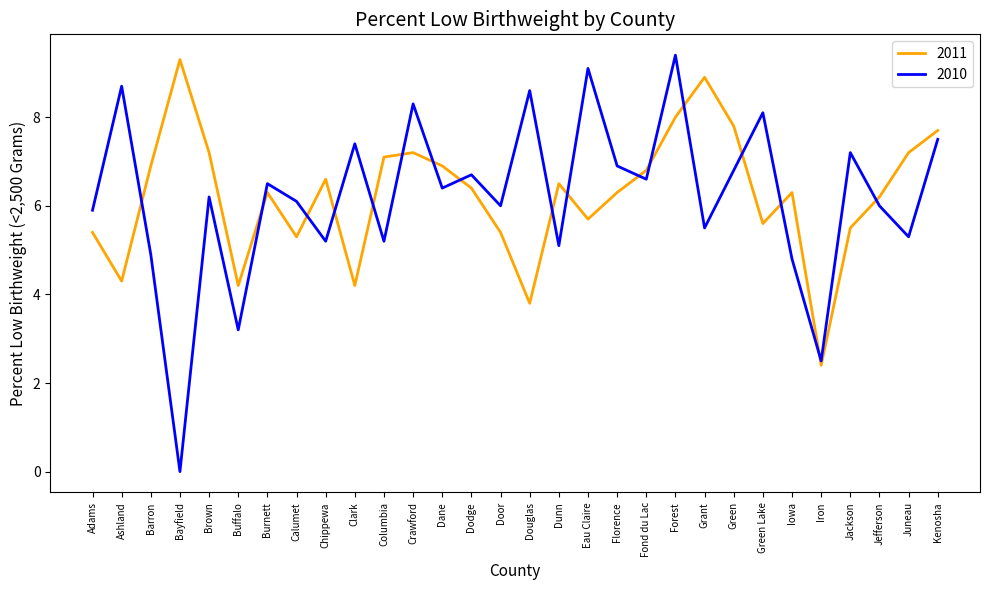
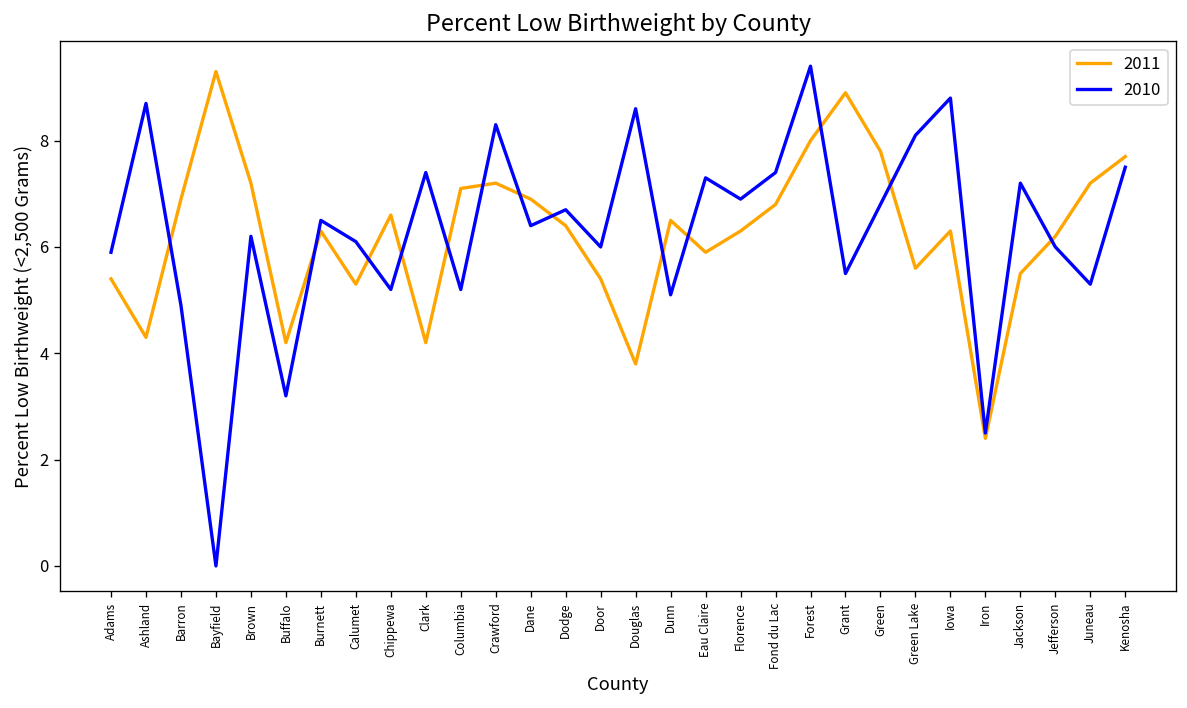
2011, Eau Claire: 5.7 -> 5.9
2010, Eau Claire: 9.1 -> 7.3
2010, Fond du Lac: 6.6 -> 7.4
2010, Iowa: 4.8 -> 8.8
